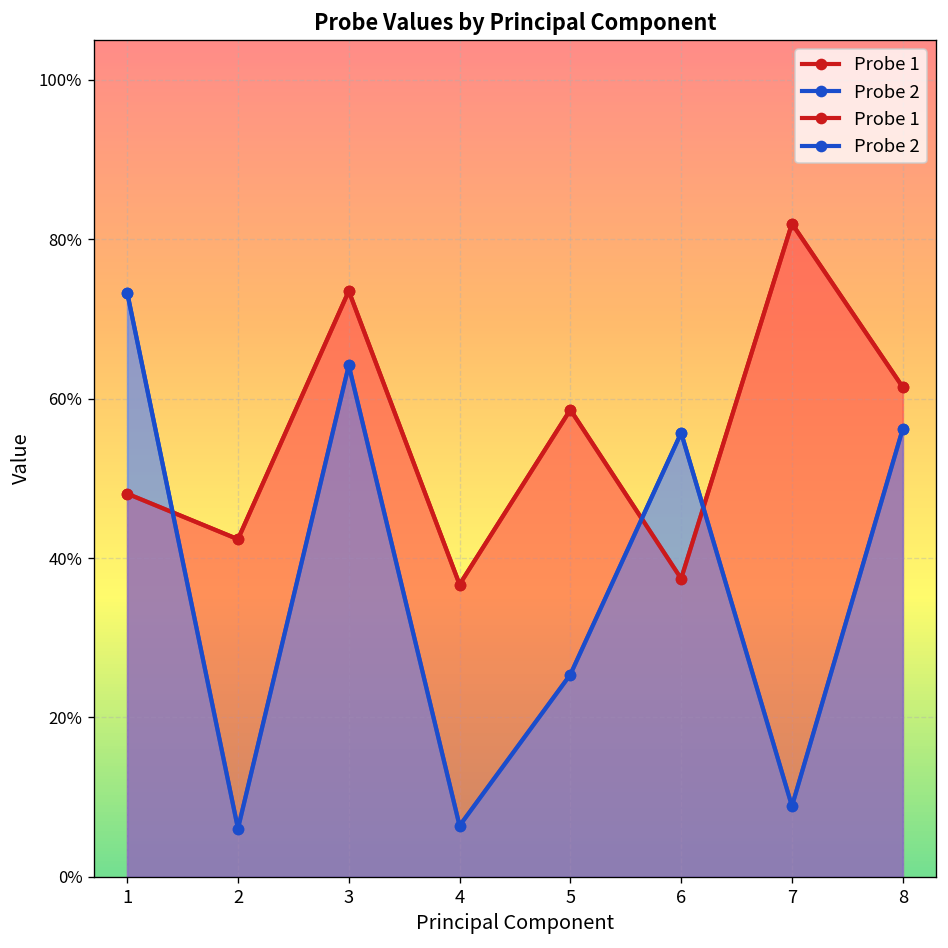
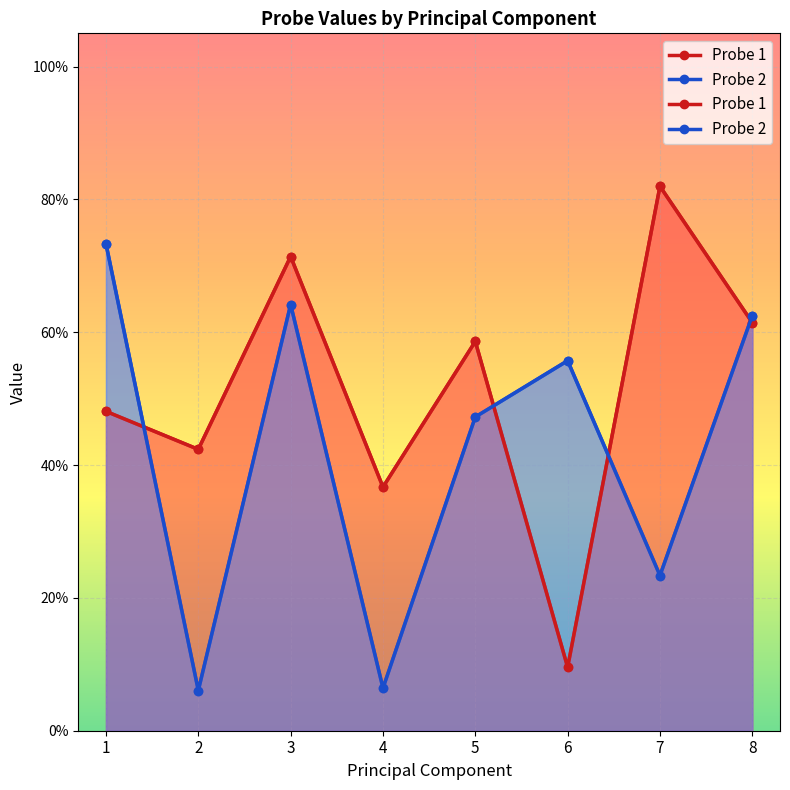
Probe 1, 3: 74% -> 71%
Probe 2, 5: 25% -> 47%
Probe 1, 6: 37% -> 10%
Probe 2, 7: 9% -> 23%
Probe 2, 8: 56% -> 63%
